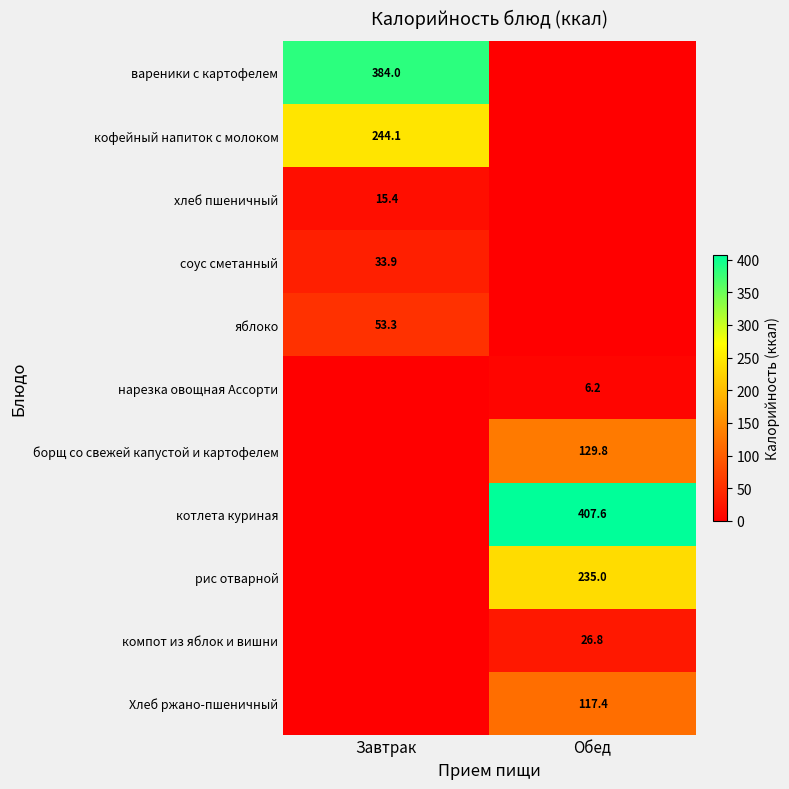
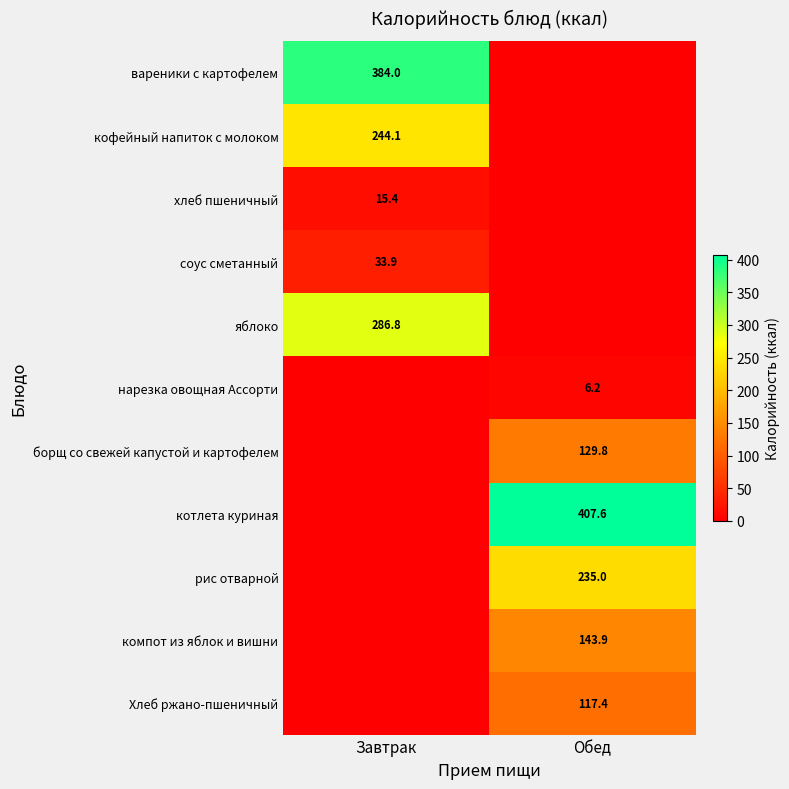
яблоко, Завтрак: 53.3 -> 286.8
компот из яблок и вишни, Обед: 26.8 -> 143.9
